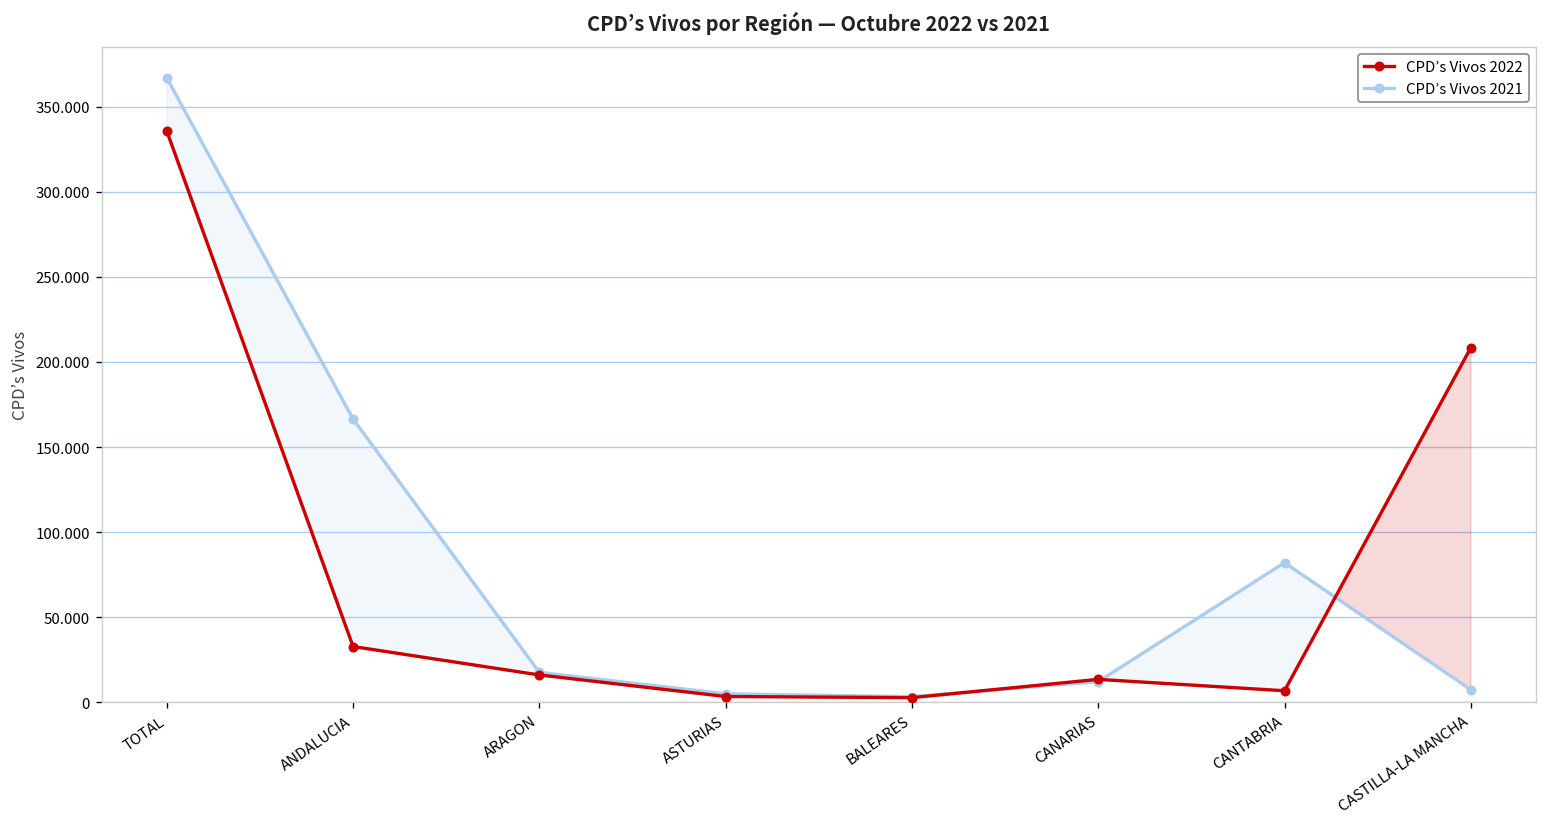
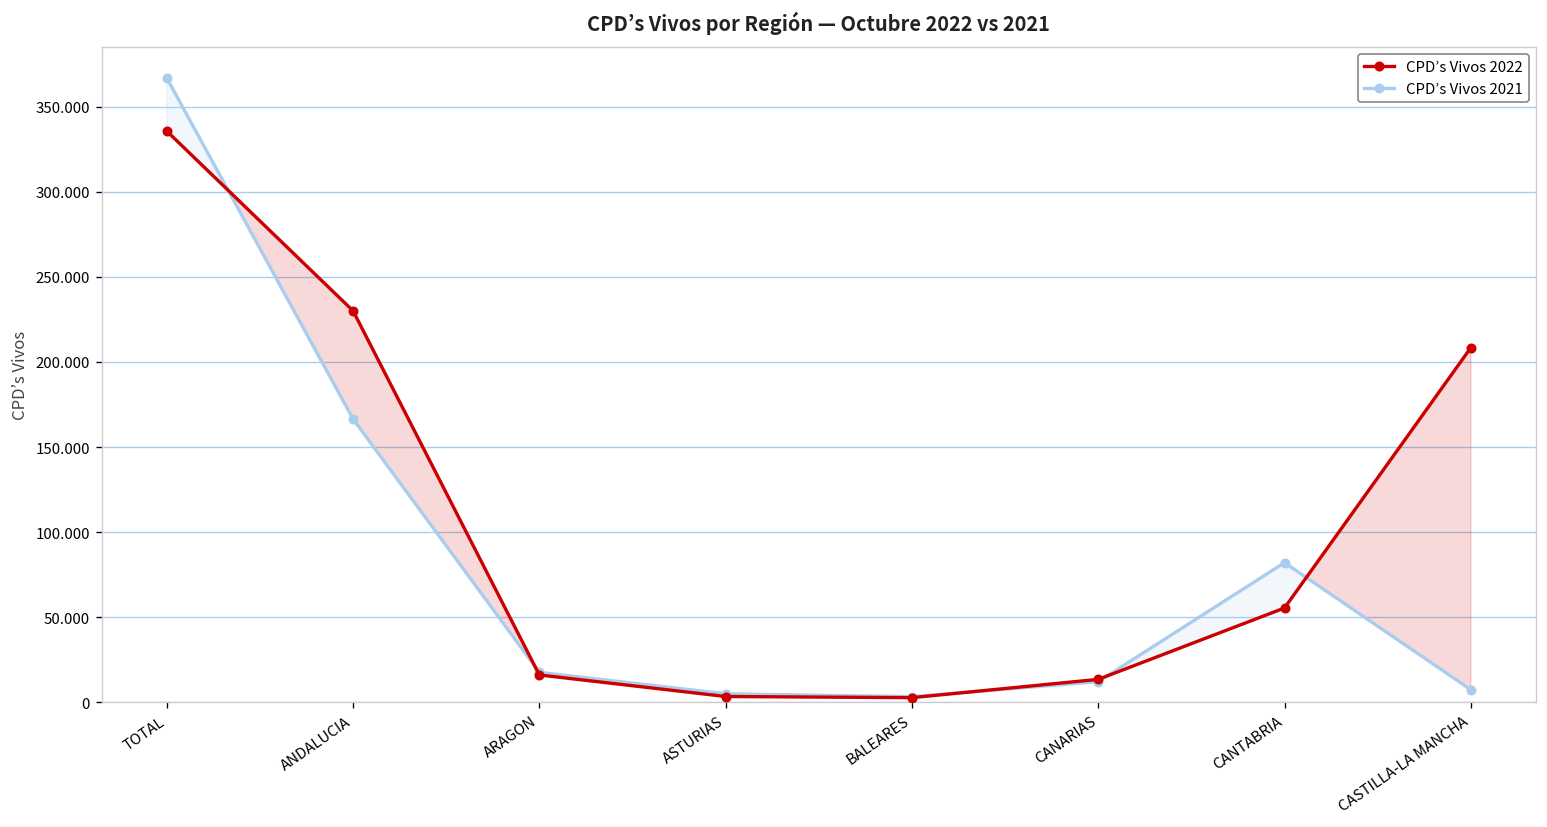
CPD’s Vivos 2022, ANDALUCIA: 33 -> 230
CPD’s Vivos 2022, CANTABRIA: 7 -> 55
